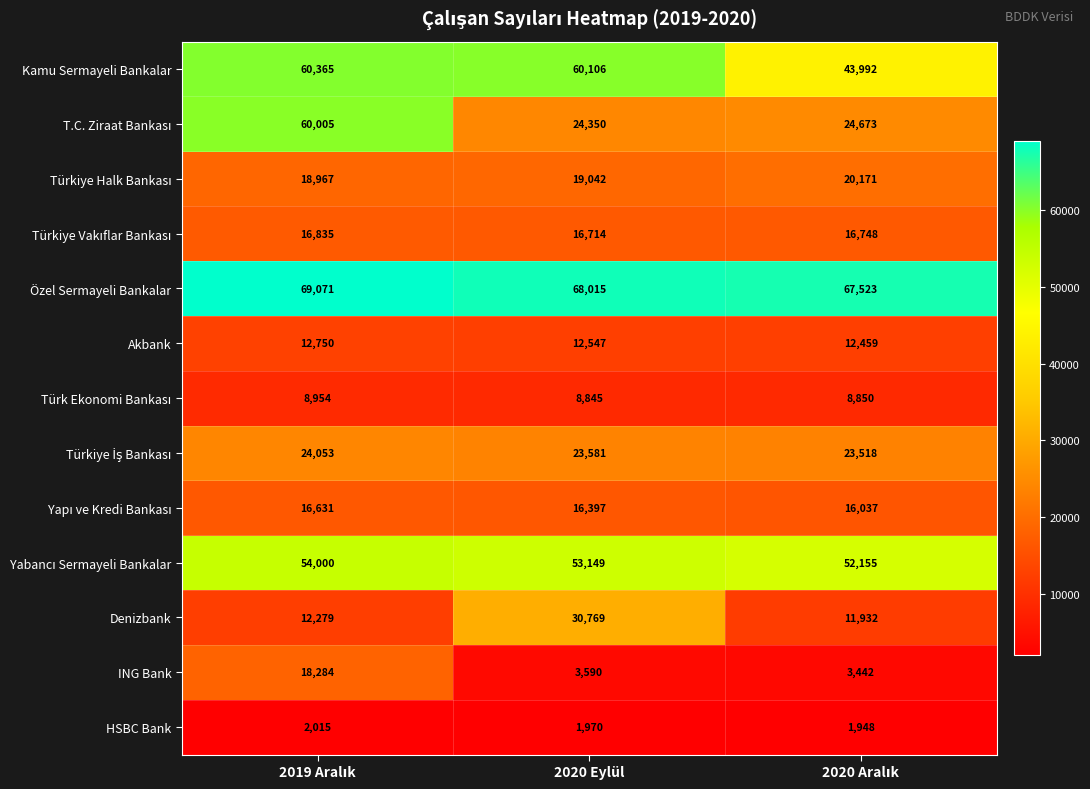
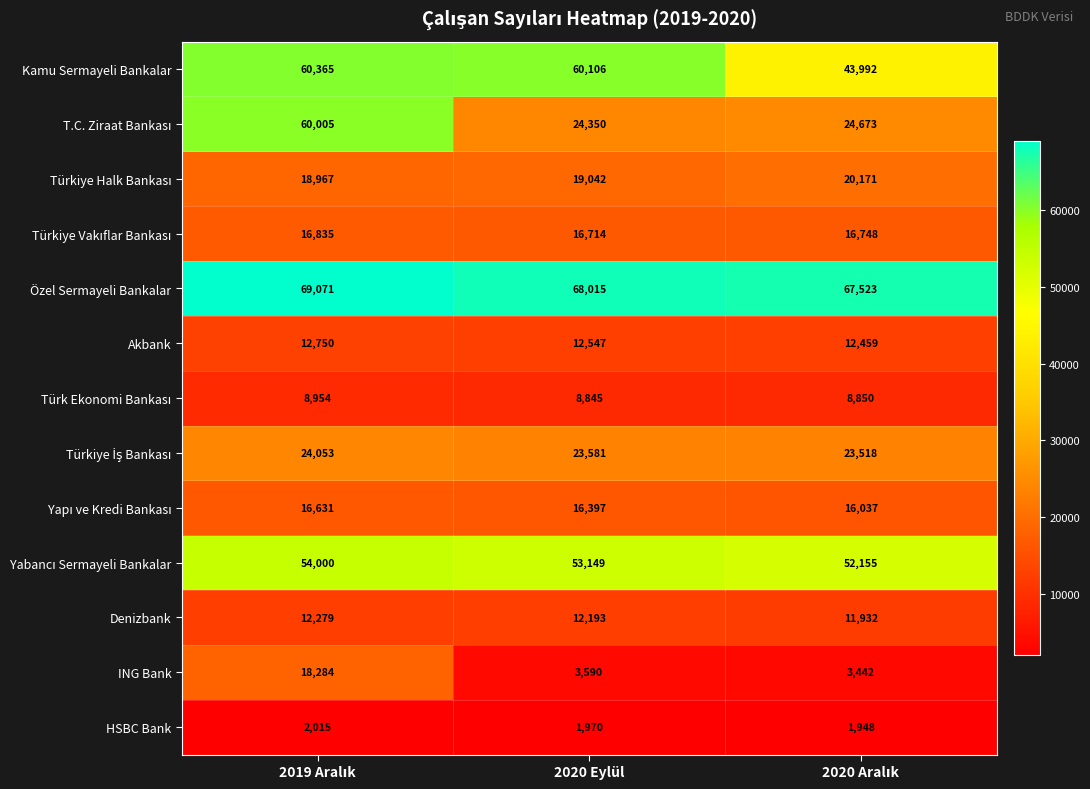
Denizbank, 2020 Eylül: 30,769 -> 12,193
